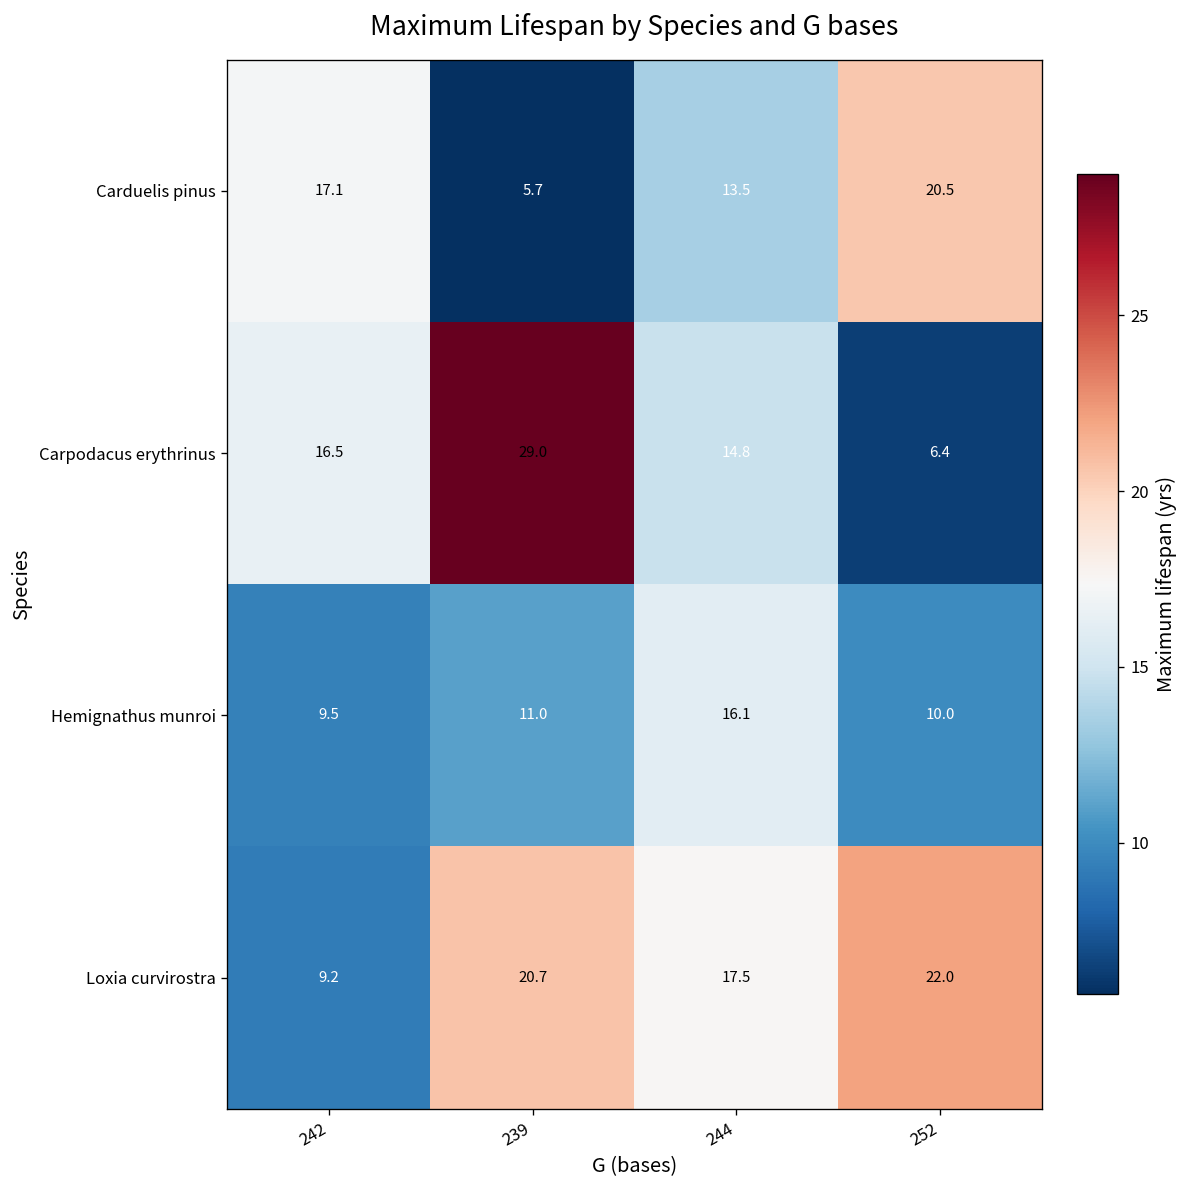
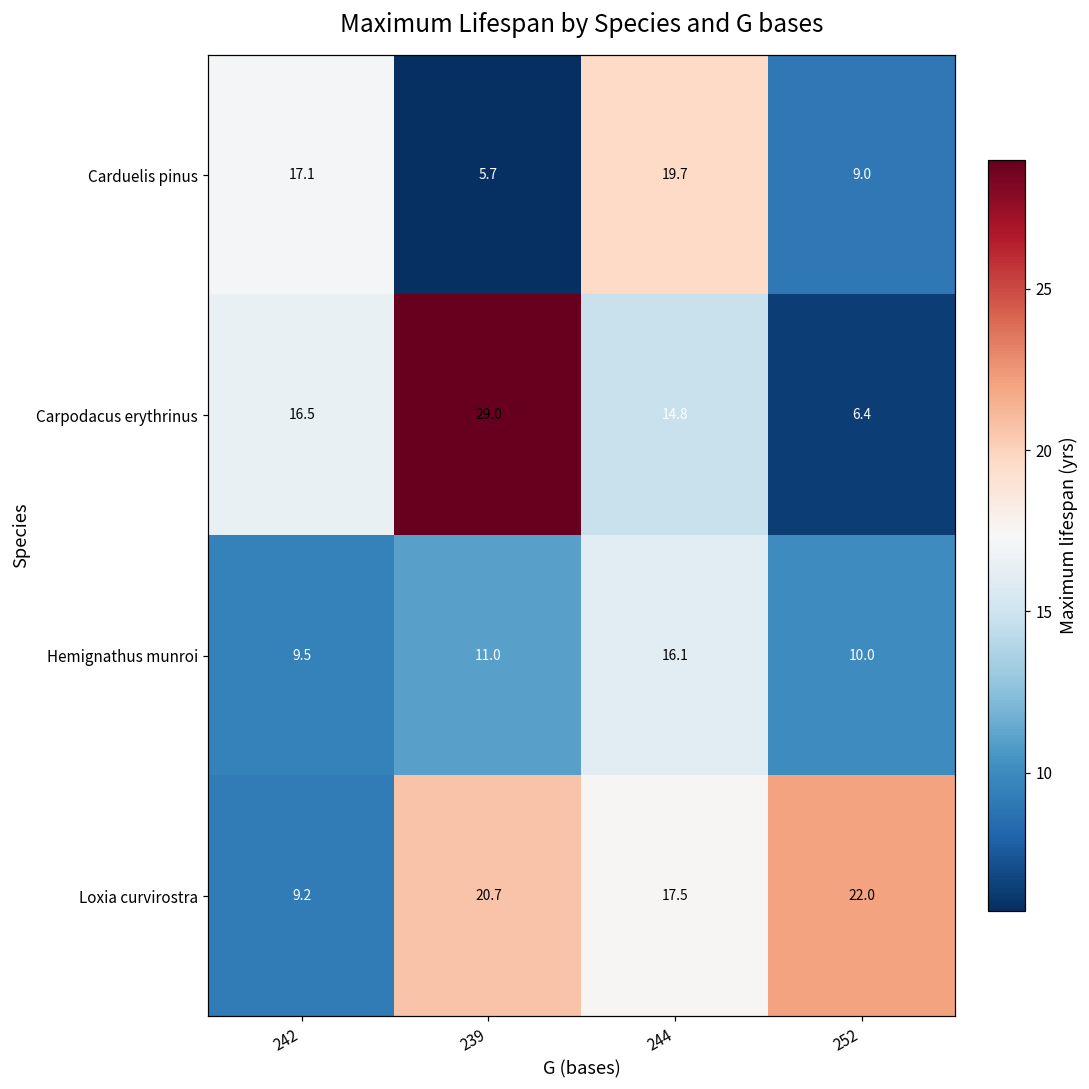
Carduelis pinus, 244: 13.5 -> 19.7
Carduelis pinus, 252: 20.5 -> 9.0
